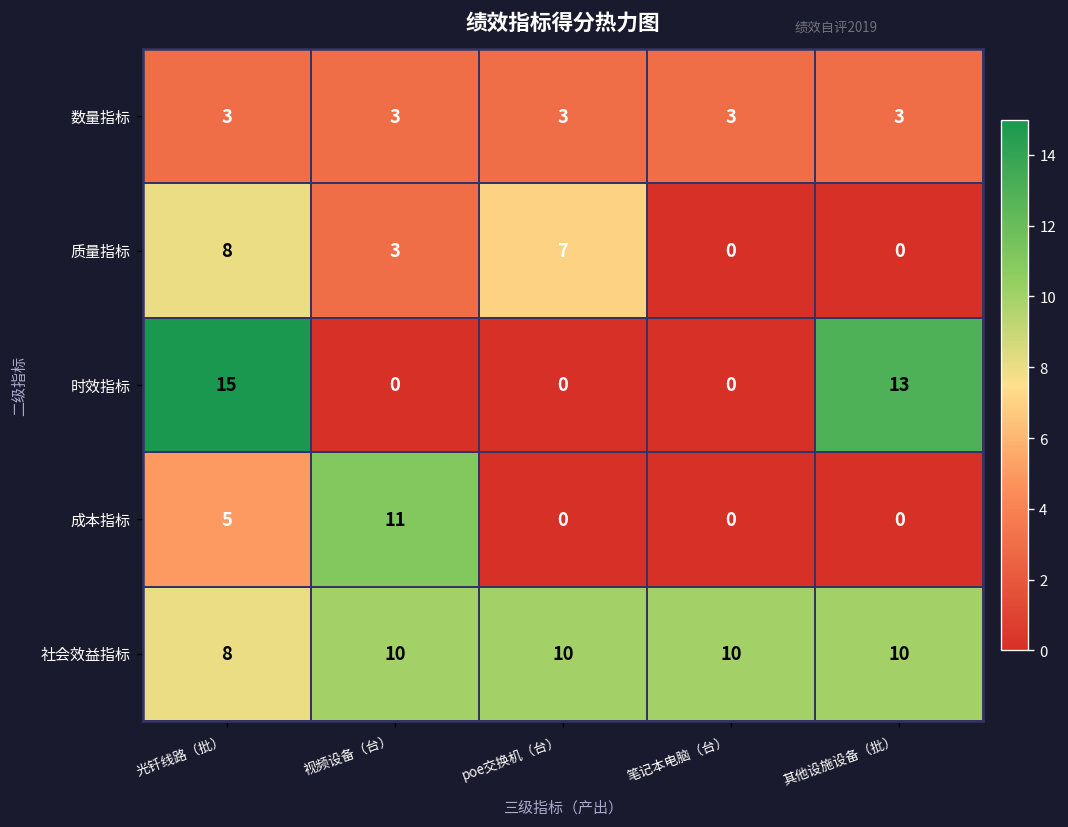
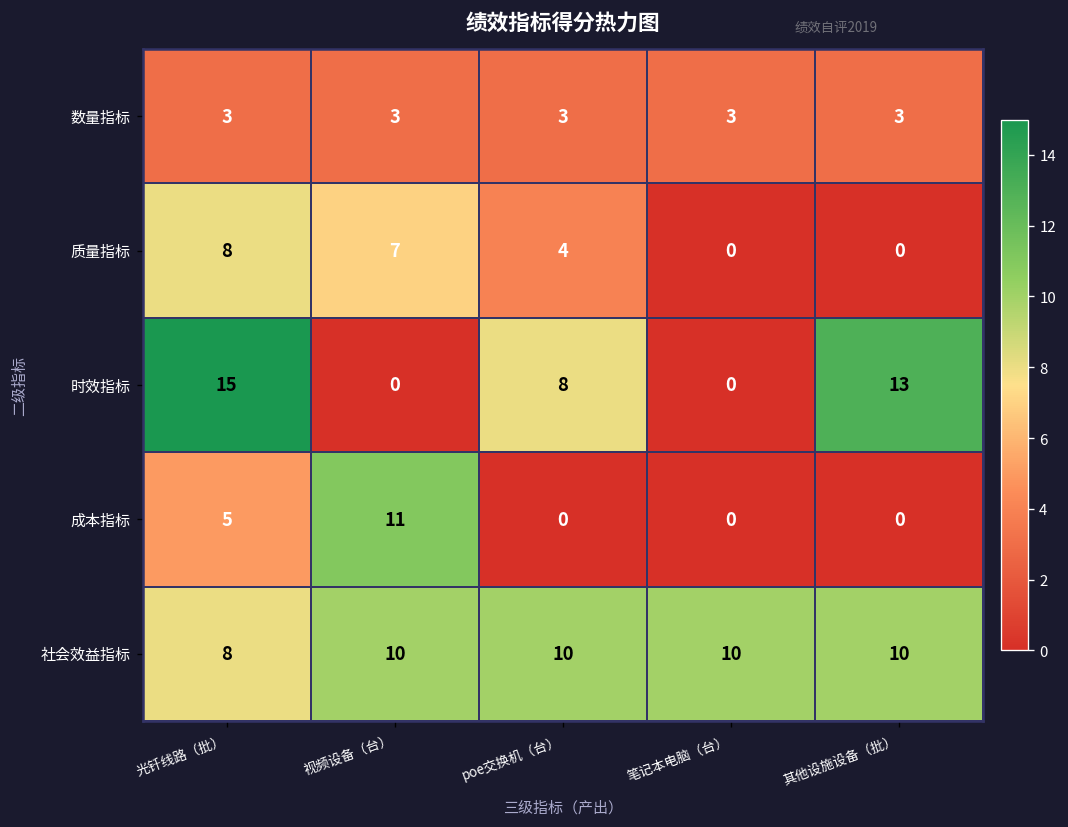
质量指标, 视频设备（台）: 3 -> 7
质量指标, poe交换机（台）: 7 -> 4
时效指标, poe交换机（台）: 0 -> 8
